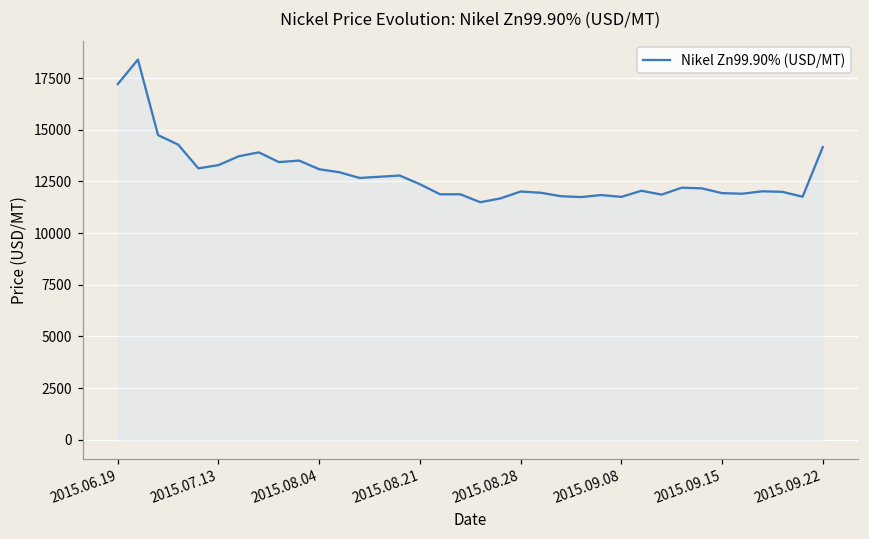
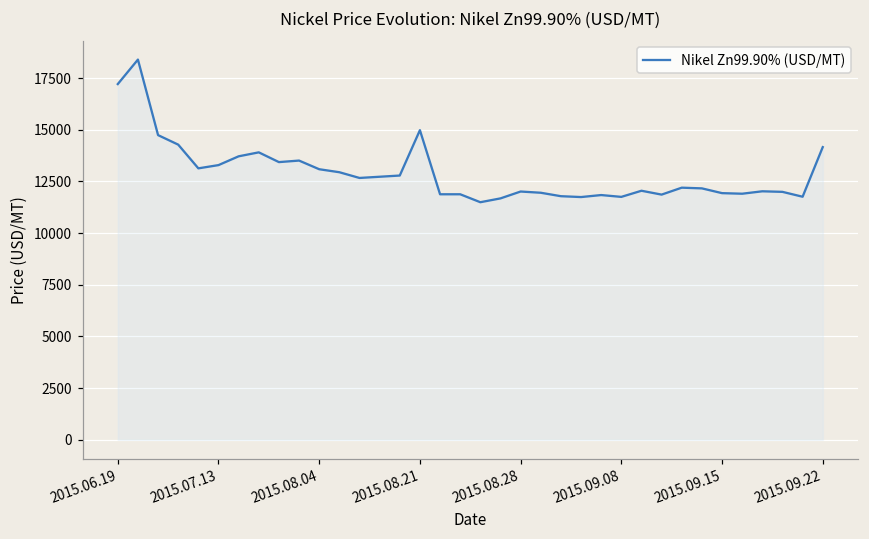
2015.08.21: 12400 -> 15000
